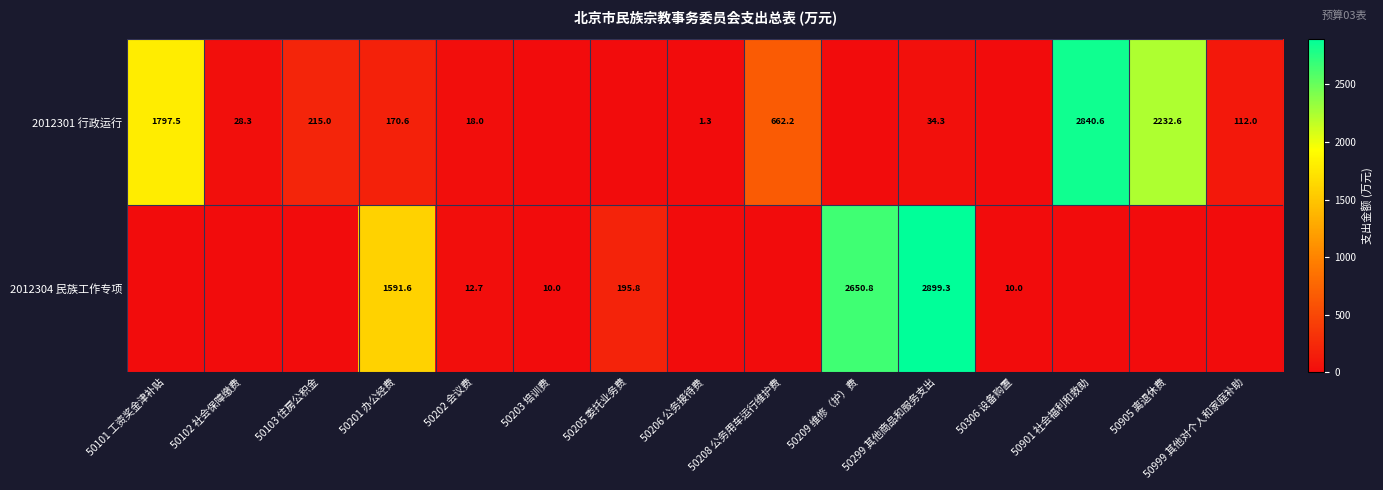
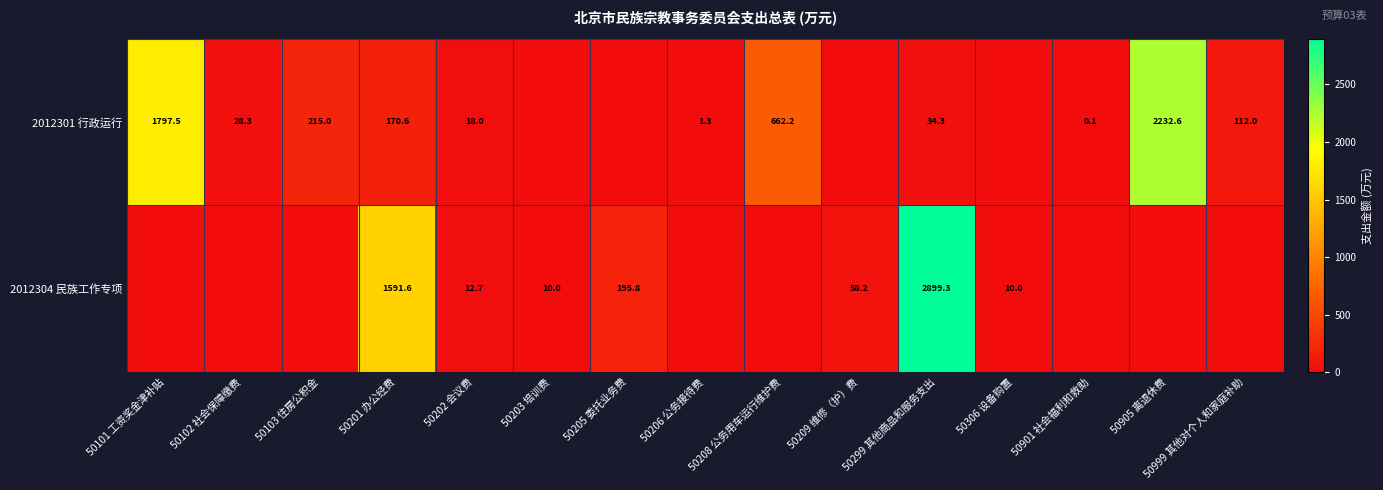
2012301 行政运行, 50901 社会福利和救助: 2840.6 -> 0.1
2012304 民族工作专项, 50209 维修（护）费: 2650.8 -> 58.2
